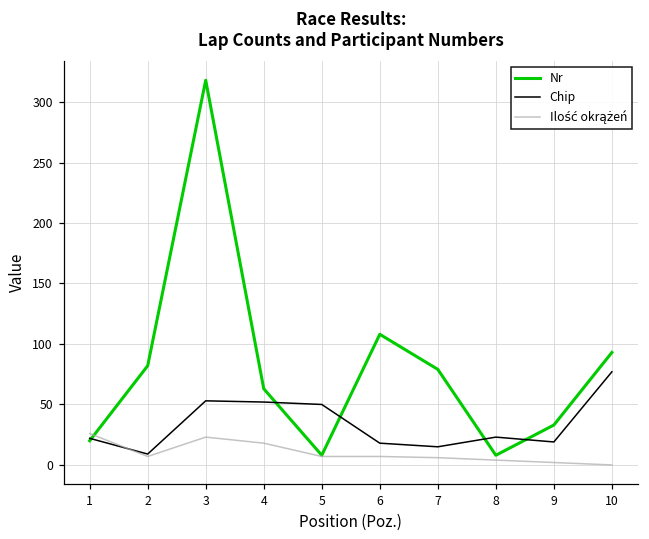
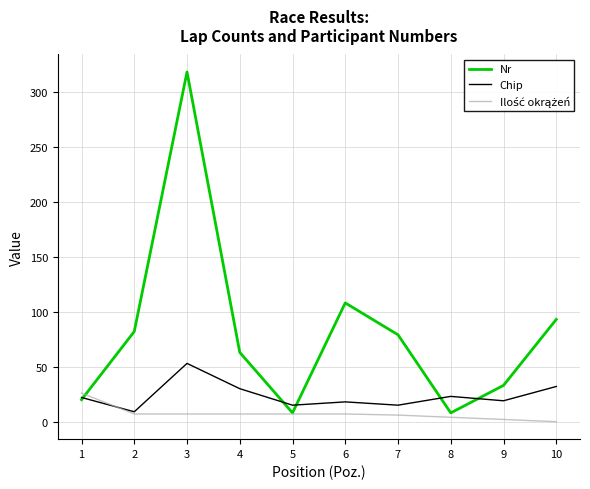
Ilość okrążeń, 3: 23 -> 7
Chip, 4: 52 -> 30
Ilość okrążeń, 4: 18 -> 7
Chip, 5: 50 -> 15
Chip, 10: 77 -> 32
